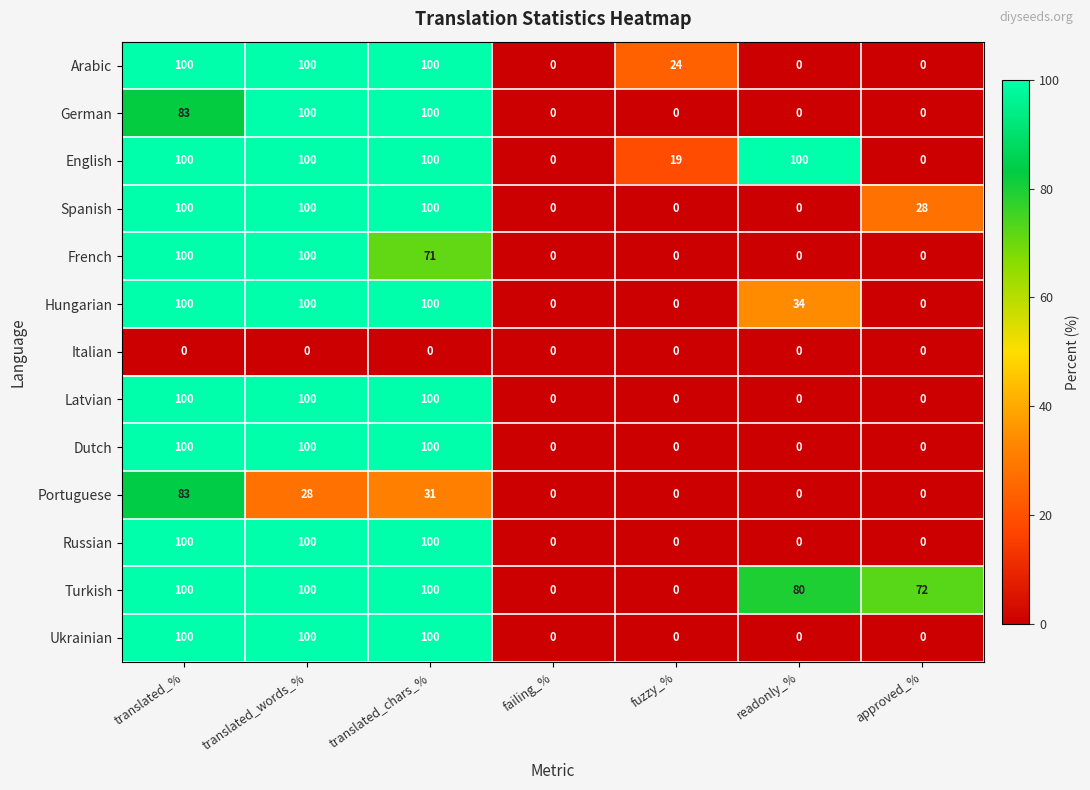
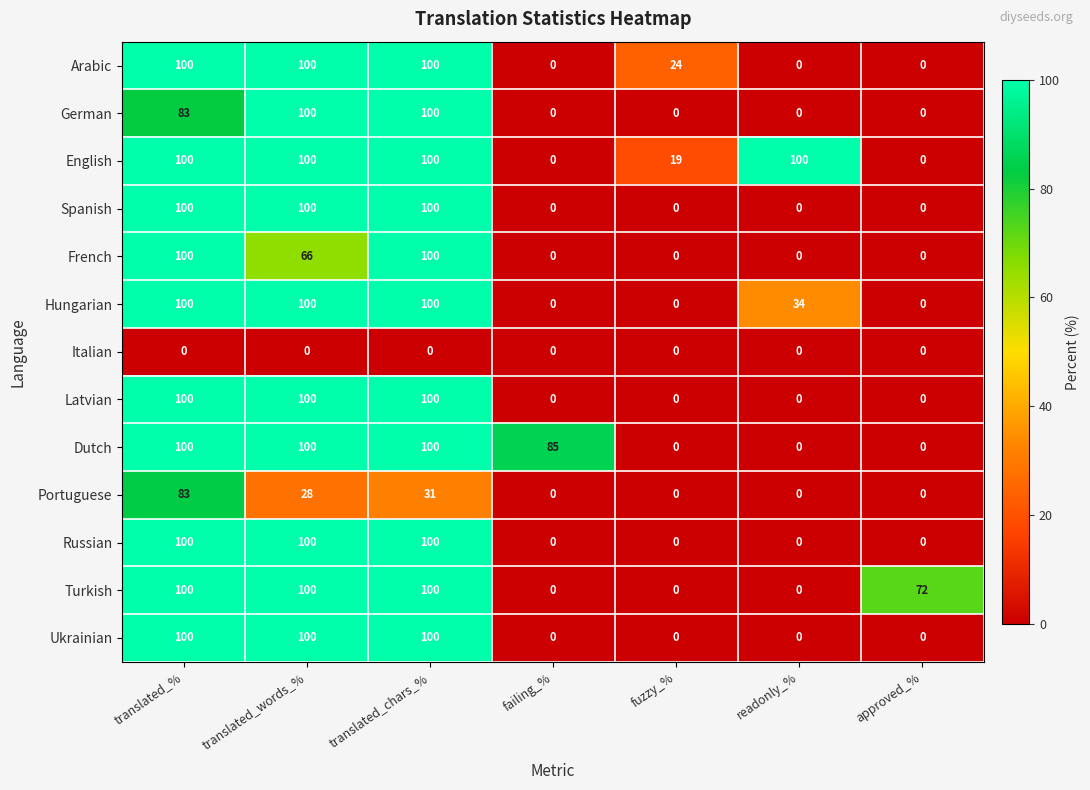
Spanish, approved_%: 28 -> 0
French, translated_words_%: 100 -> 66
French, translated_chars_%: 71 -> 100
Dutch, failing_%: 0 -> 85
Turkish, readonly_%: 80 -> 0
